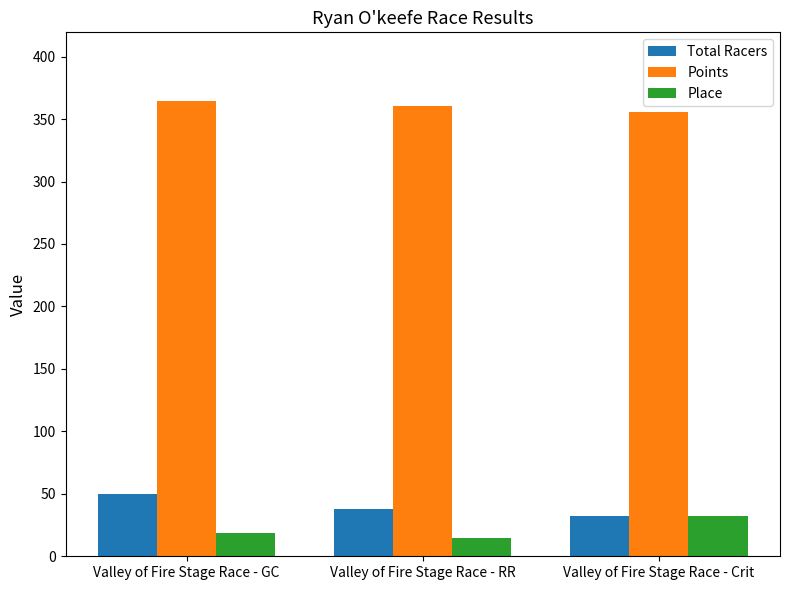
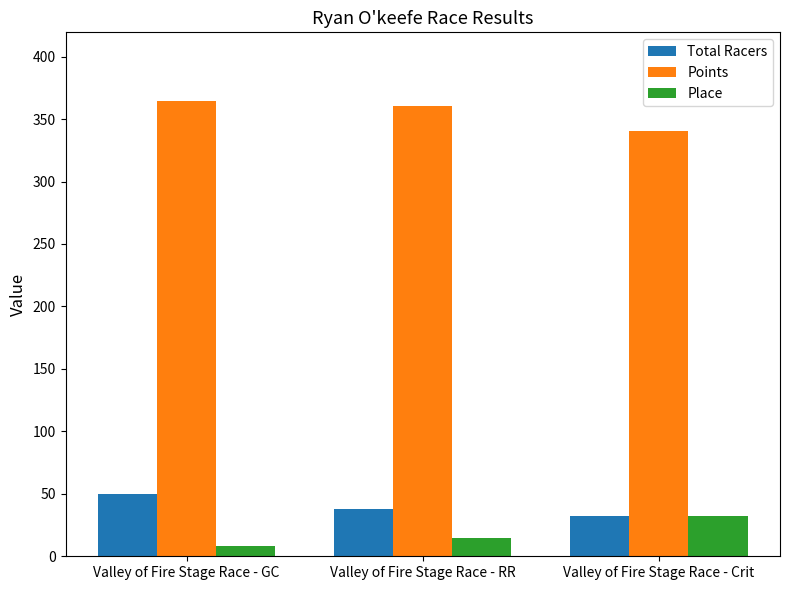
Place, Valley of Fire Stage Race - GC: 19 -> 8
Points, Valley of Fire Stage Race - Crit: 355 -> 340
